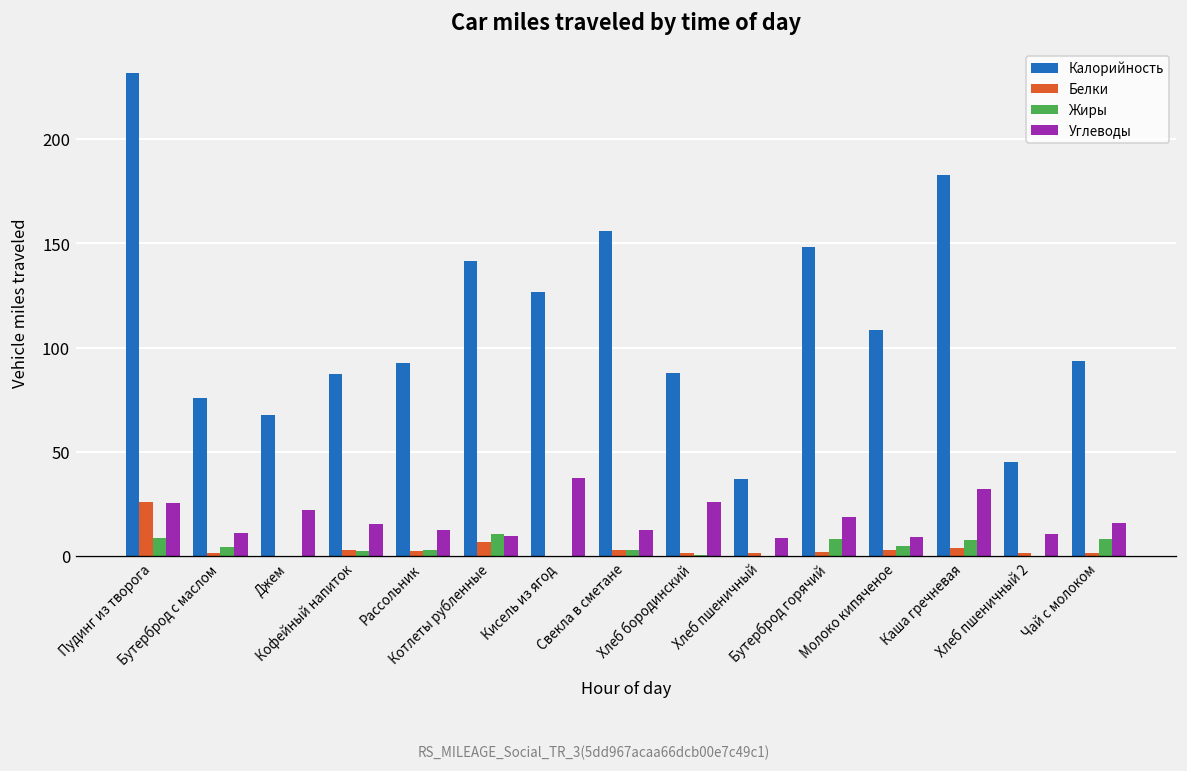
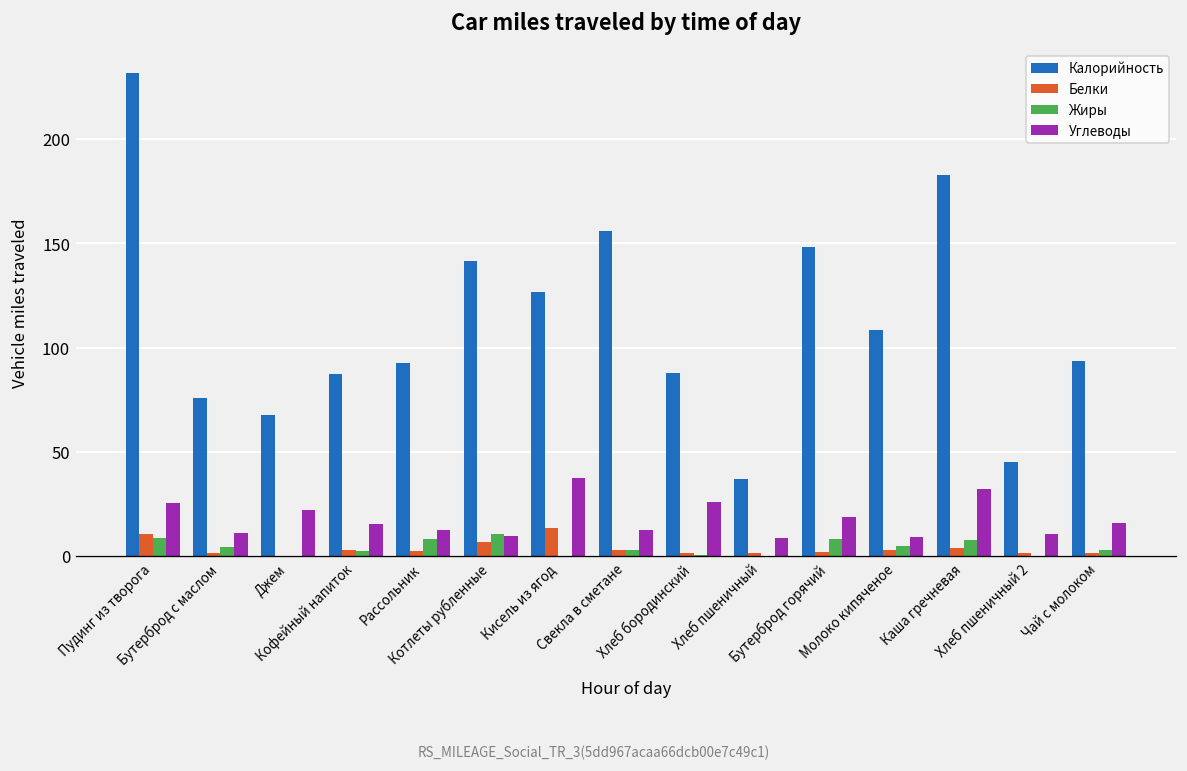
Белки, Пудинг из творога: 26 -> 11
Жиры, Рассольник: 3 -> 8
Белки, Кисель из ягод: 0 -> 14
Жиры, Чай с молоком: 8 -> 3
